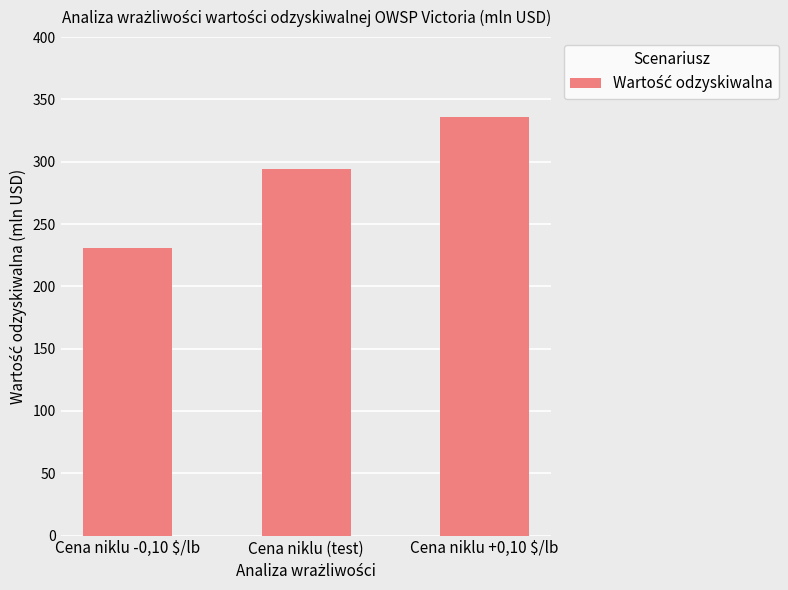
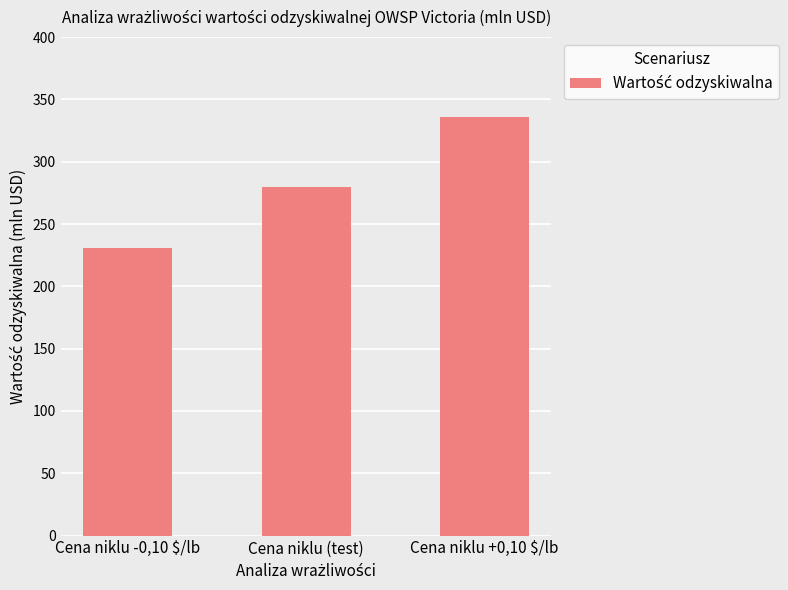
Cena niklu (test): 294 -> 280
